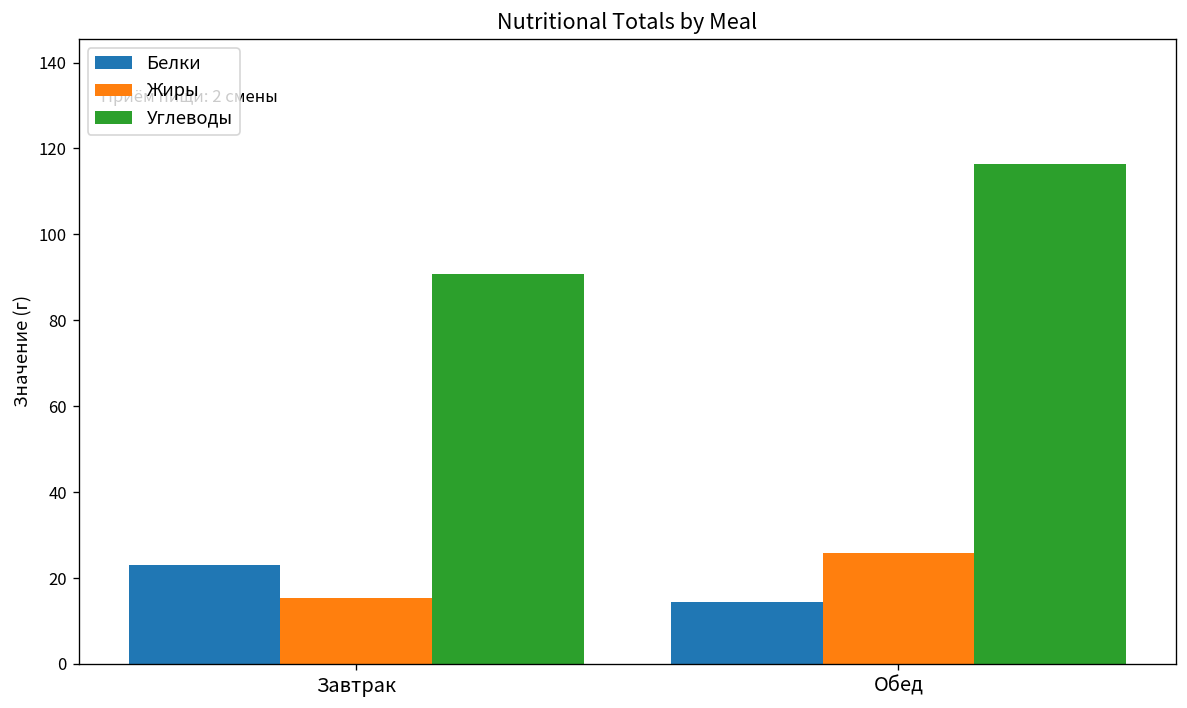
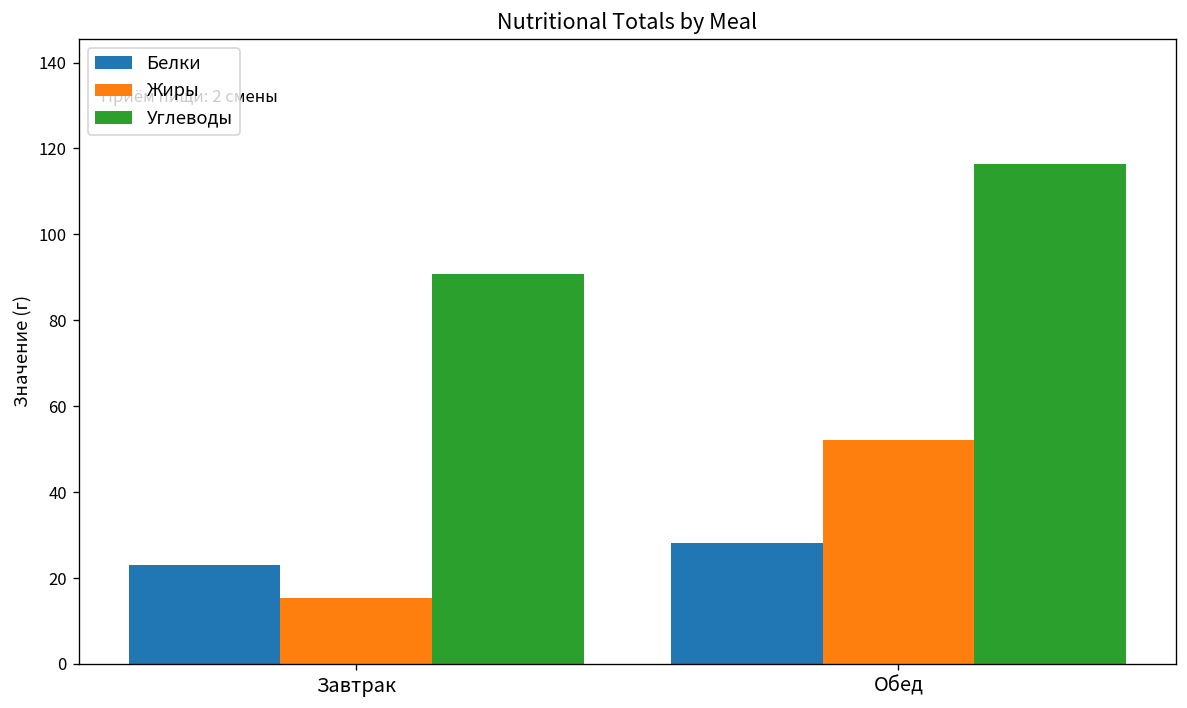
Белки, Обед: 14 -> 28
Жиры, Обед: 26 -> 52
